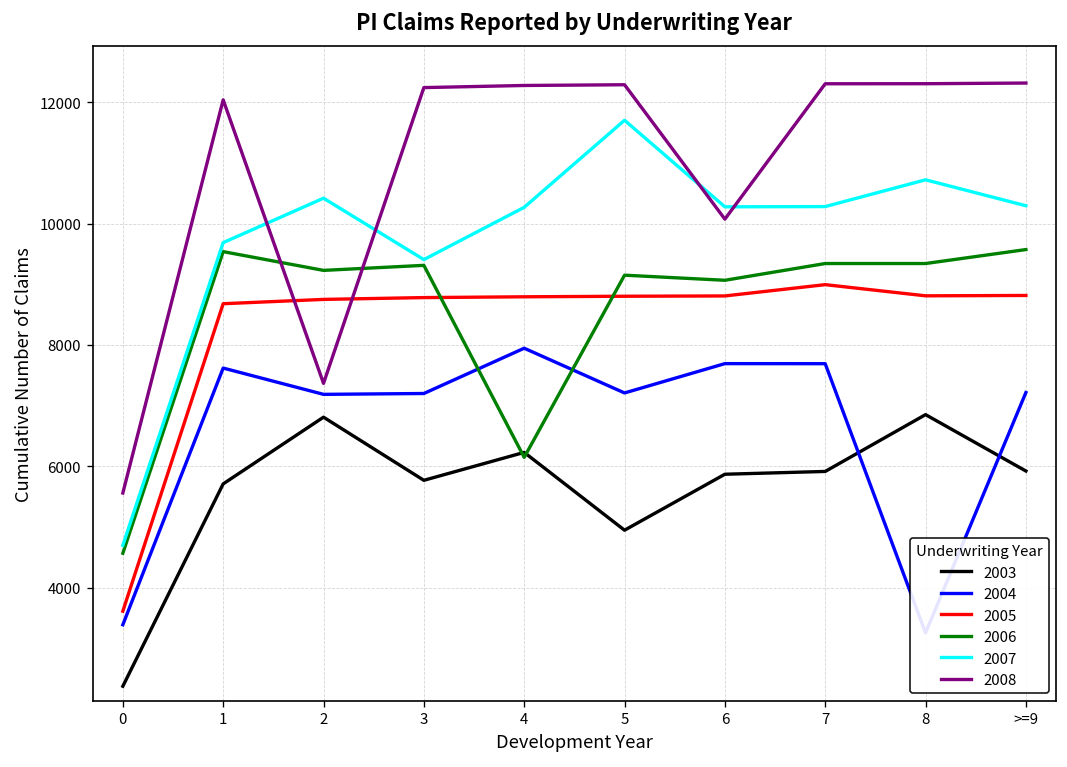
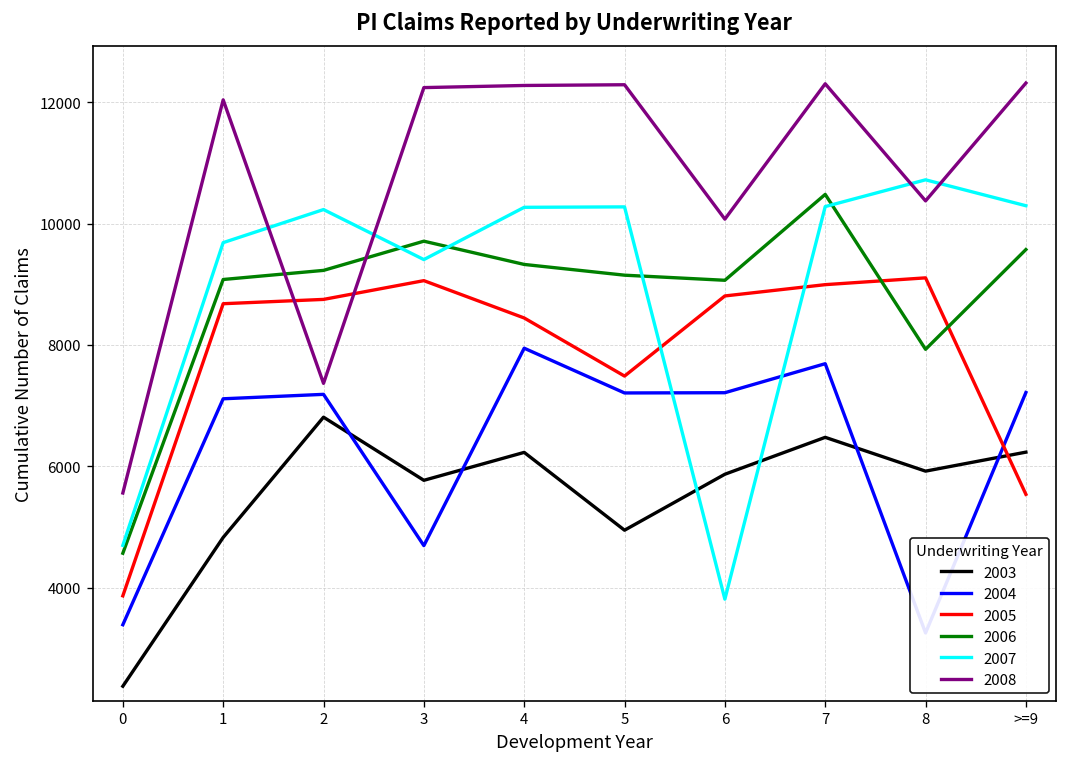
2005, 0: 3600 -> 3900
2003, 1: 5700 -> 4800
2004, 1: 7600 -> 7100
2006, 1: 9500 -> 9100
2007, 2: 10400 -> 10200
2004, 3: 7200 -> 4700
2005, 3: 8800 -> 9100
2006, 3: 9300 -> 9700
2005, 4: 8800 -> 8400
2006, 4: 6100 -> 9300
2005, 5: 8800 -> 7500
2007, 5: 11700 -> 10300
2004, 6: 7700 -> 7200
2007, 6: 10300 -> 3800
2003, 7: 5900 -> 6500
2006, 7: 9300 -> 10500
2003, 8: 6900 -> 5900
2005, 8: 8800 -> 9100
2006, 8: 9300 -> 7900
2008, 8: 12300 -> 10400
2003, >=9: 5900 -> 6200
2005, >=9: 8800 -> 5500
